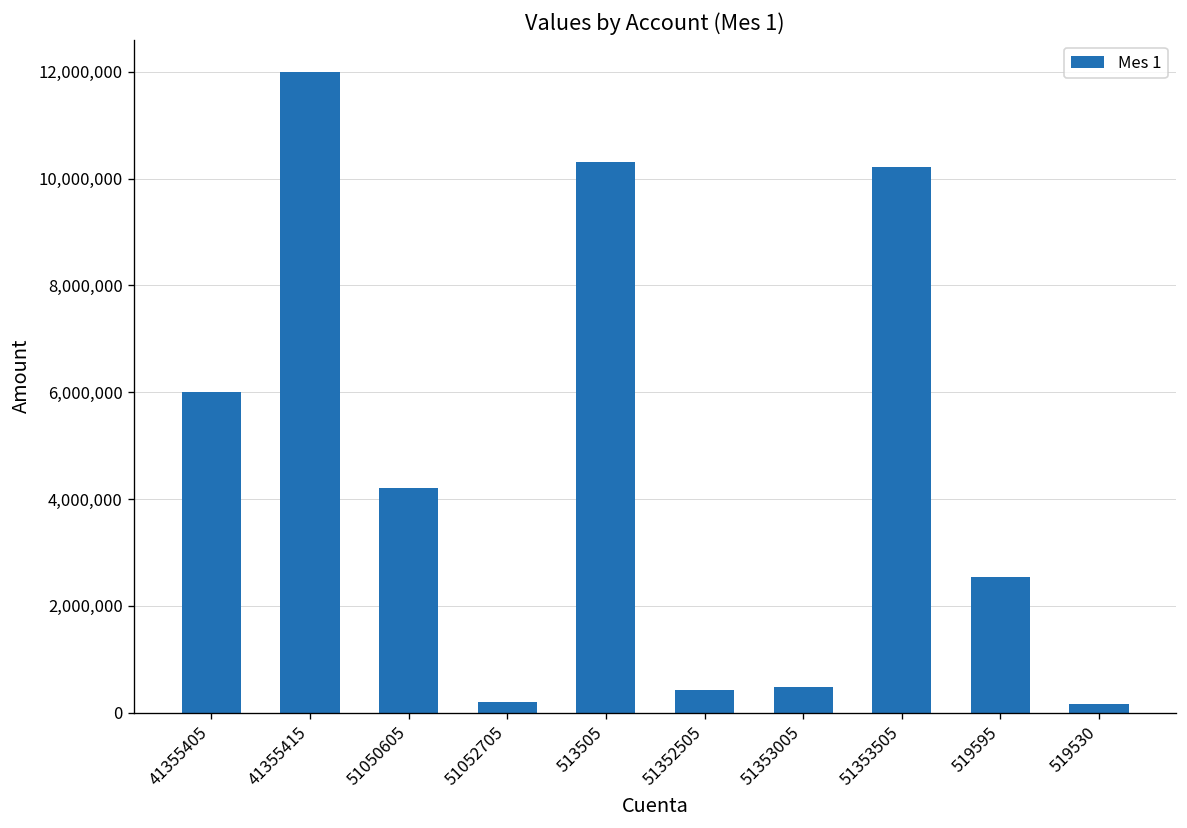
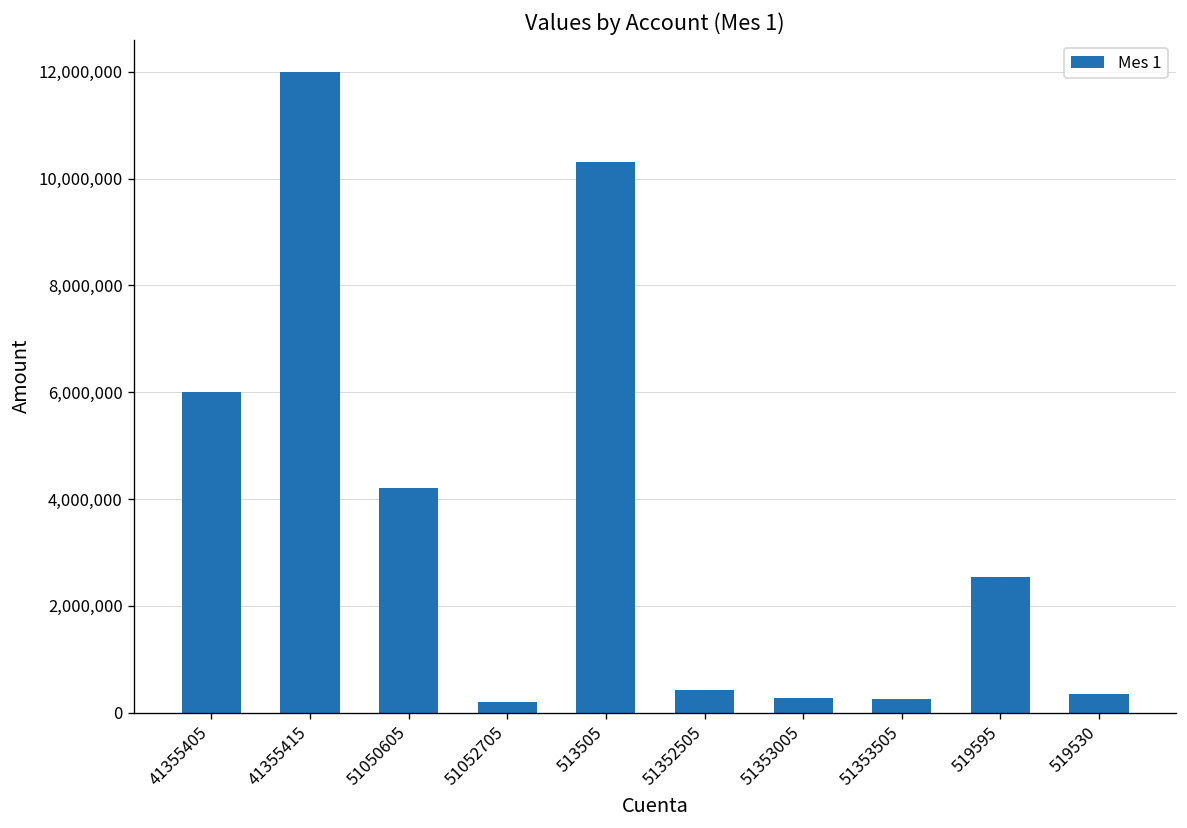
51353005: 500,000 -> 300,000
51353505: 10,200,000 -> 300,000
519530: 200,000 -> 400,000
